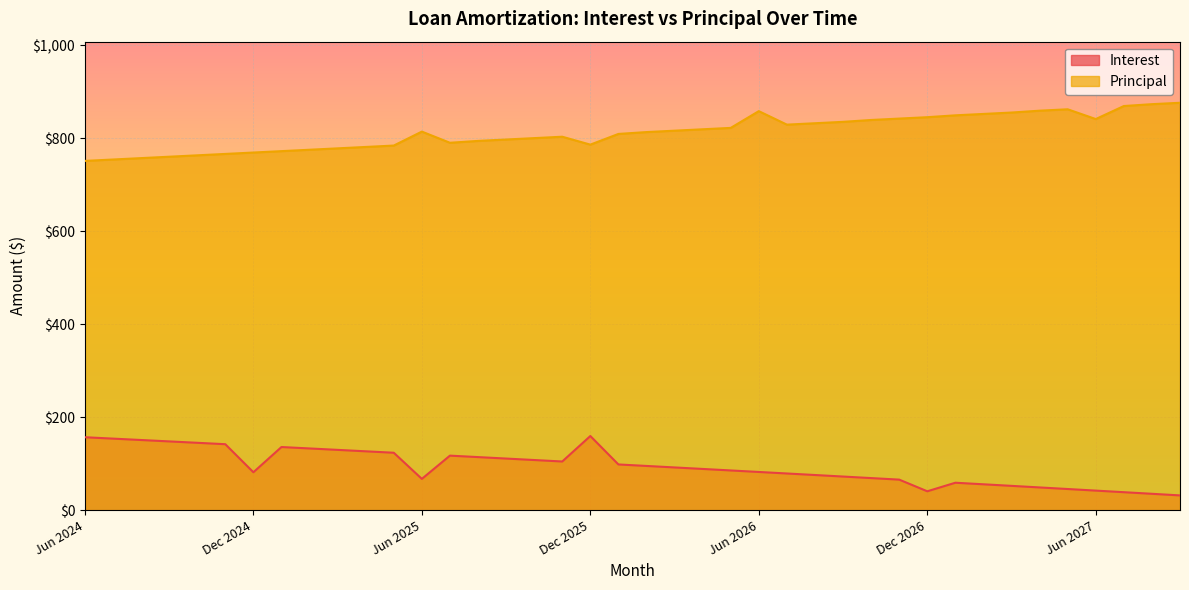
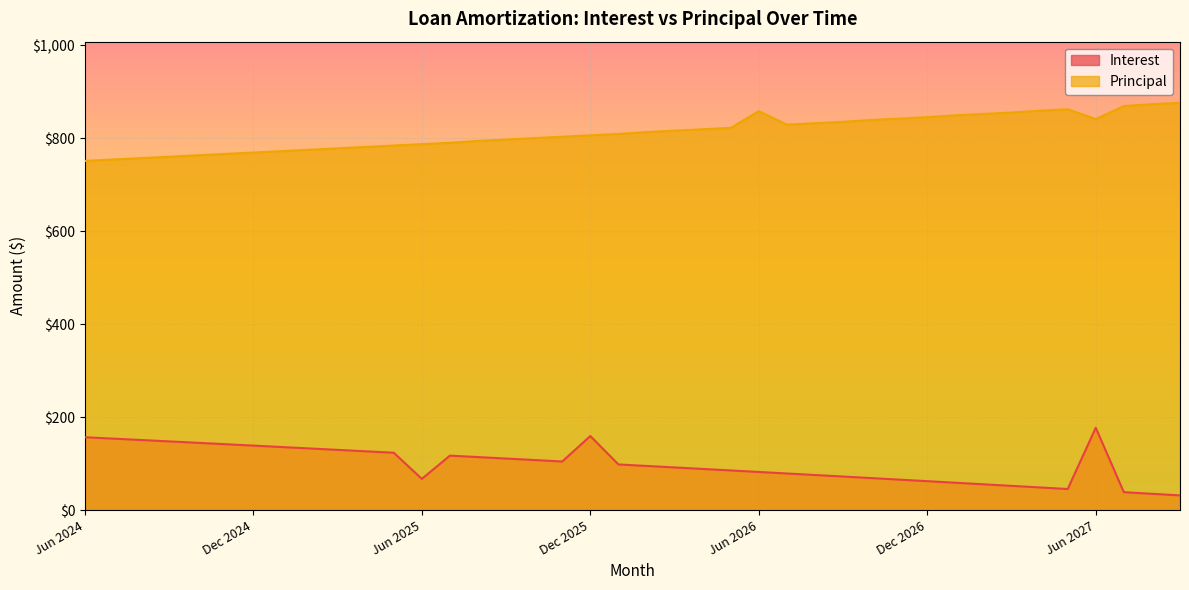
Interest, Dec 2024: $80 -> $140
Principal, Jun 2025: $810 -> $790
Principal, Dec 2025: $790 -> $810
Interest, Dec 2026: $40 -> $60
Interest, Jun 2027: $40 -> $180
